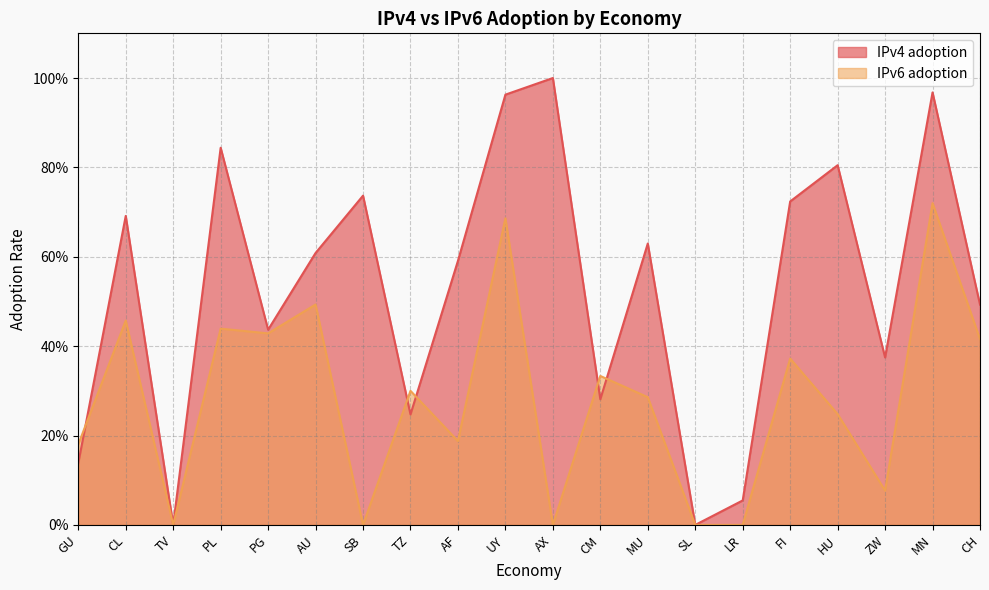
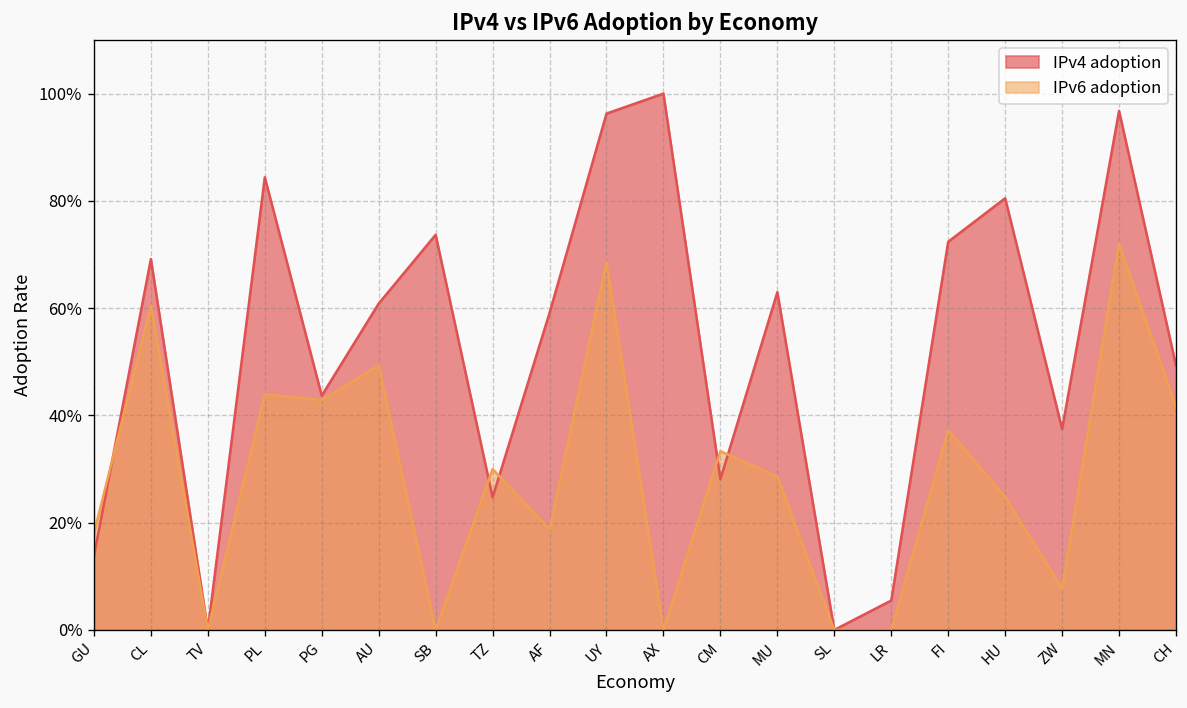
IPv6 adoption, CL: 46% -> 60%
